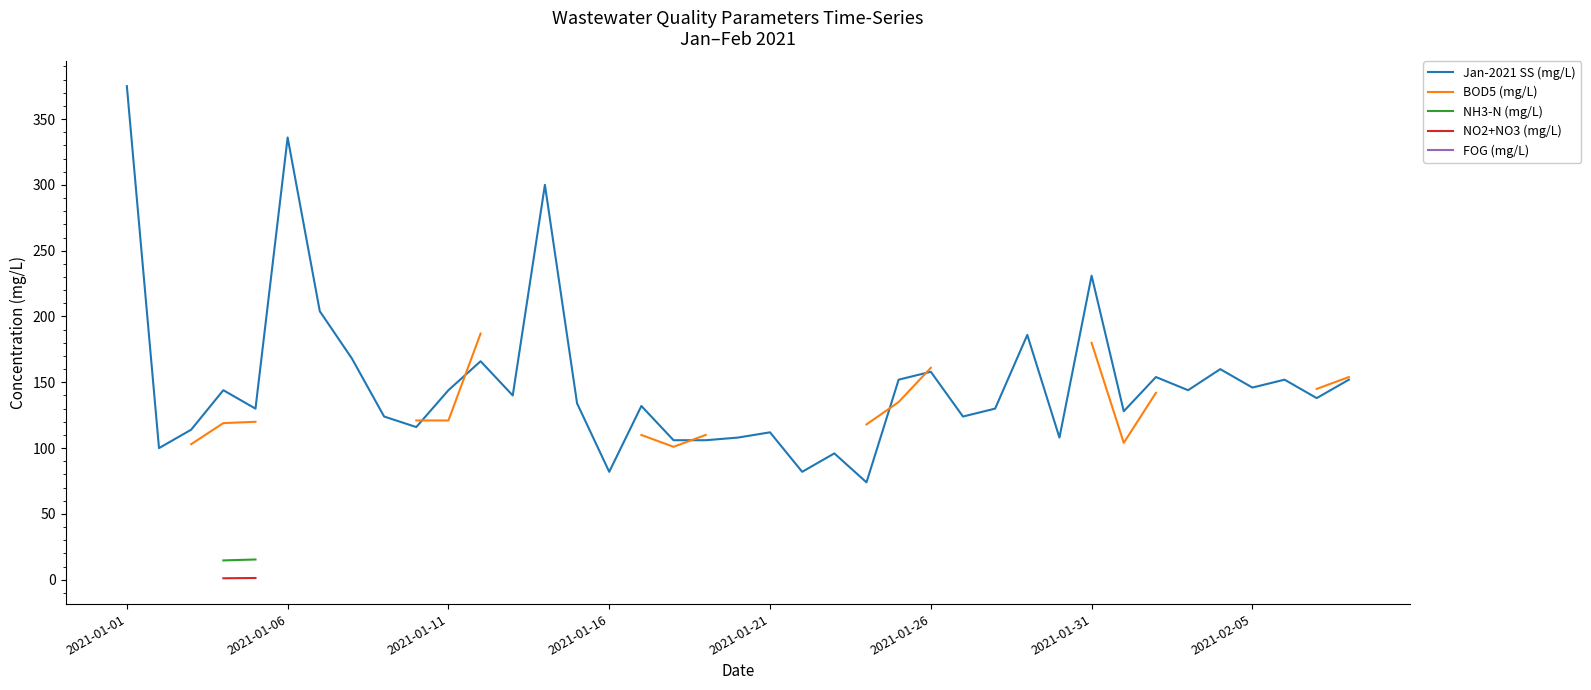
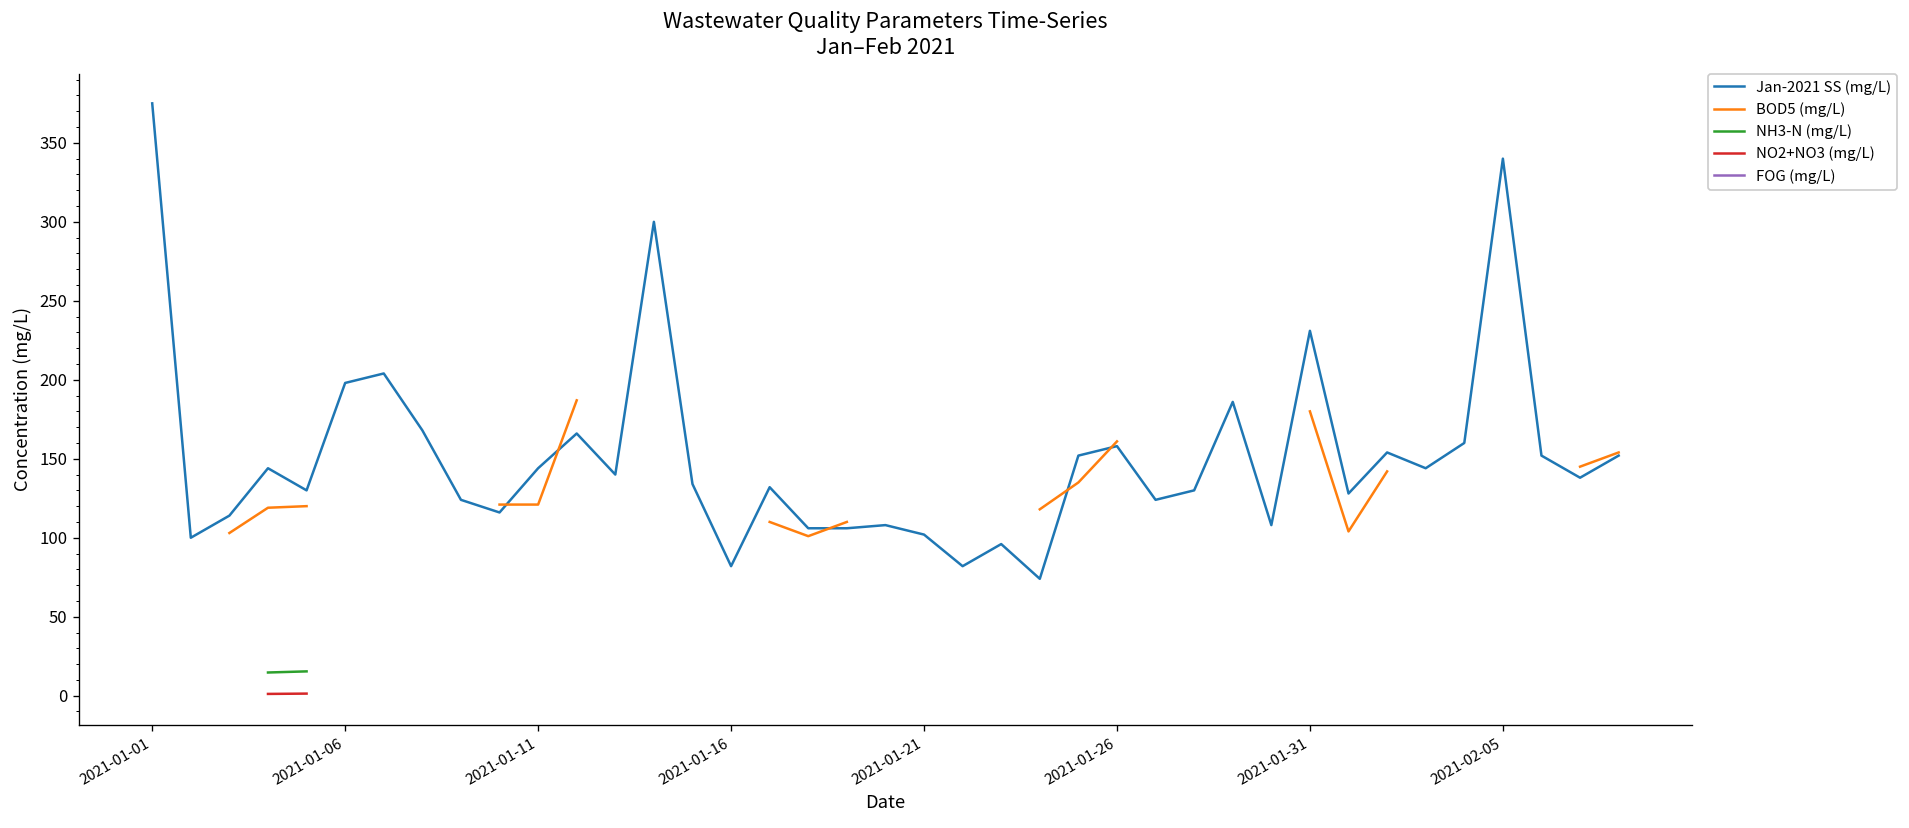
Jan-2021 SS (mg/L), 2021-01-06: 336 -> 198
Jan-2021 SS (mg/L), 2021-01-21: 112 -> 102
Jan-2021 SS (mg/L), 2021-02-05: 146 -> 340
